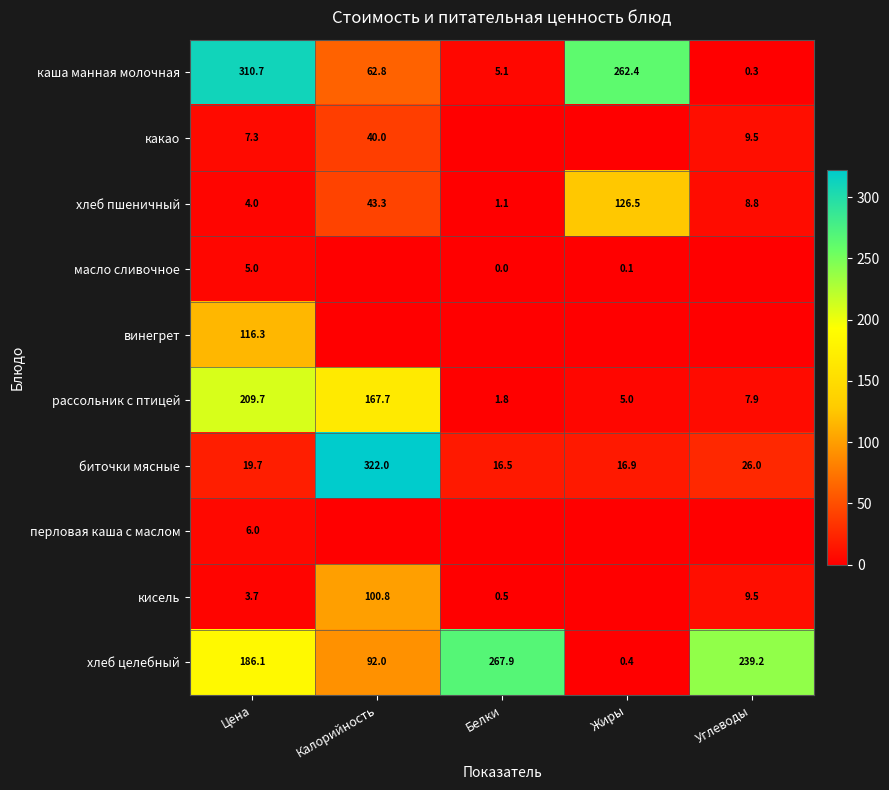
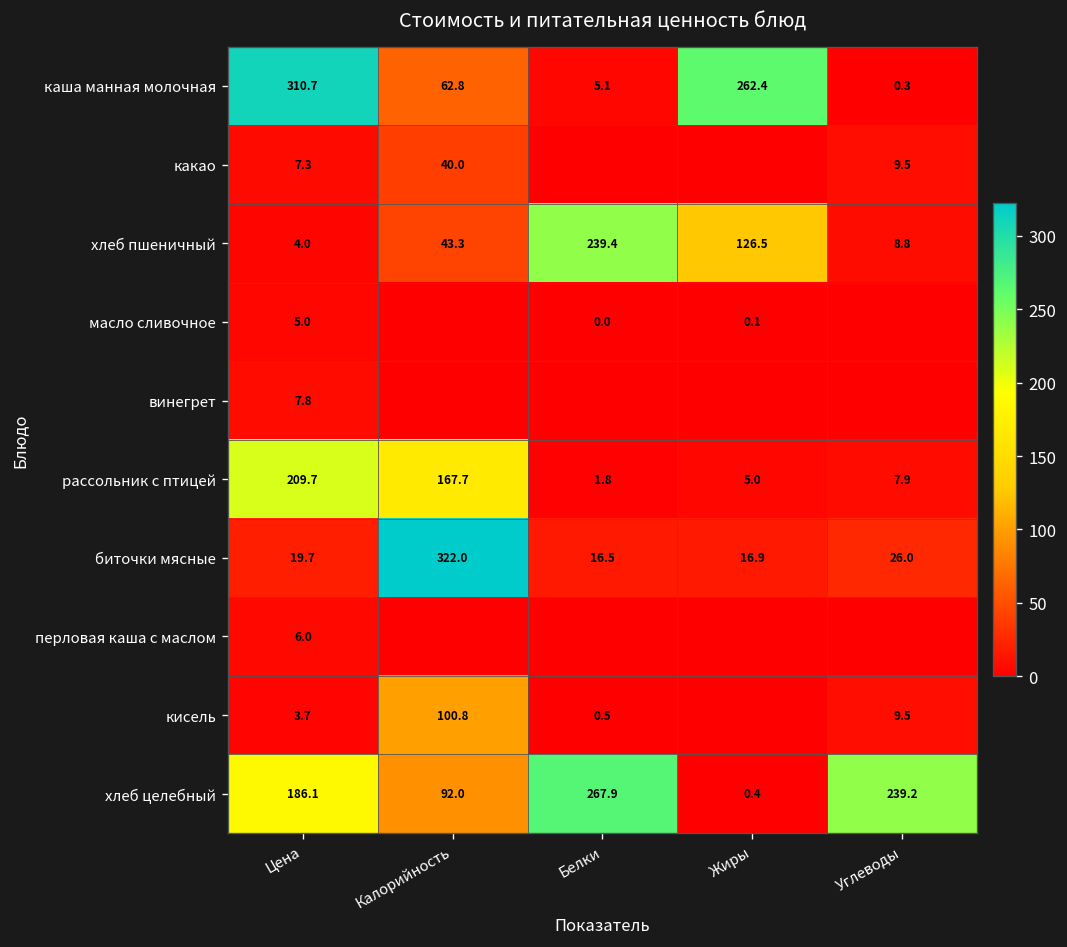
хлеб пшеничный, Белки: 1.1 -> 239.4
винегрет, Цена: 116.3 -> 7.8
